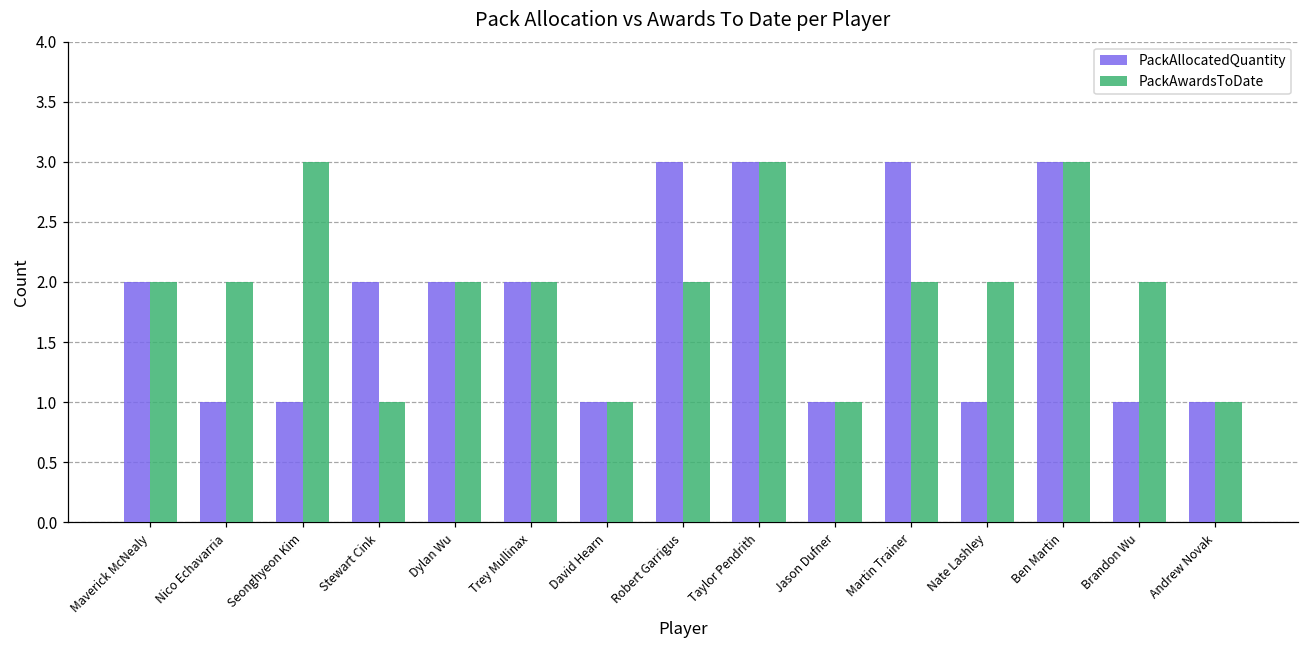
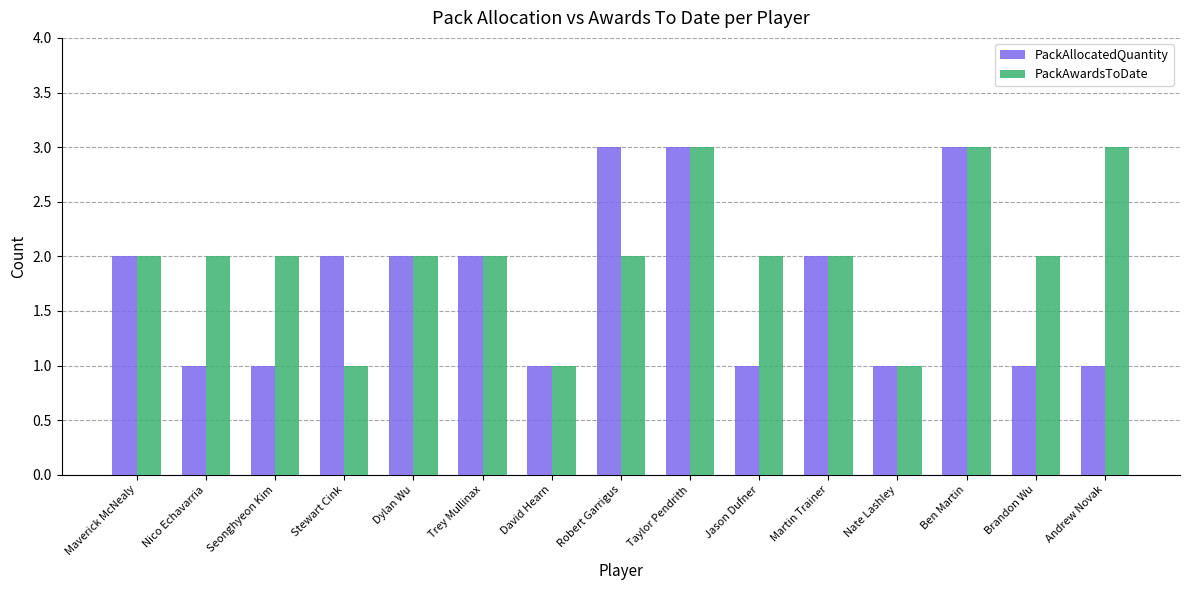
PackAwardsToDate, Seonghyeon Kim: 3 -> 2
PackAwardsToDate, Jason Dufner: 1 -> 2
PackAllocatedQuantity, Martin Trainer: 3 -> 2
PackAwardsToDate, Nate Lashley: 2 -> 1
PackAwardsToDate, Andrew Novak: 1 -> 3
